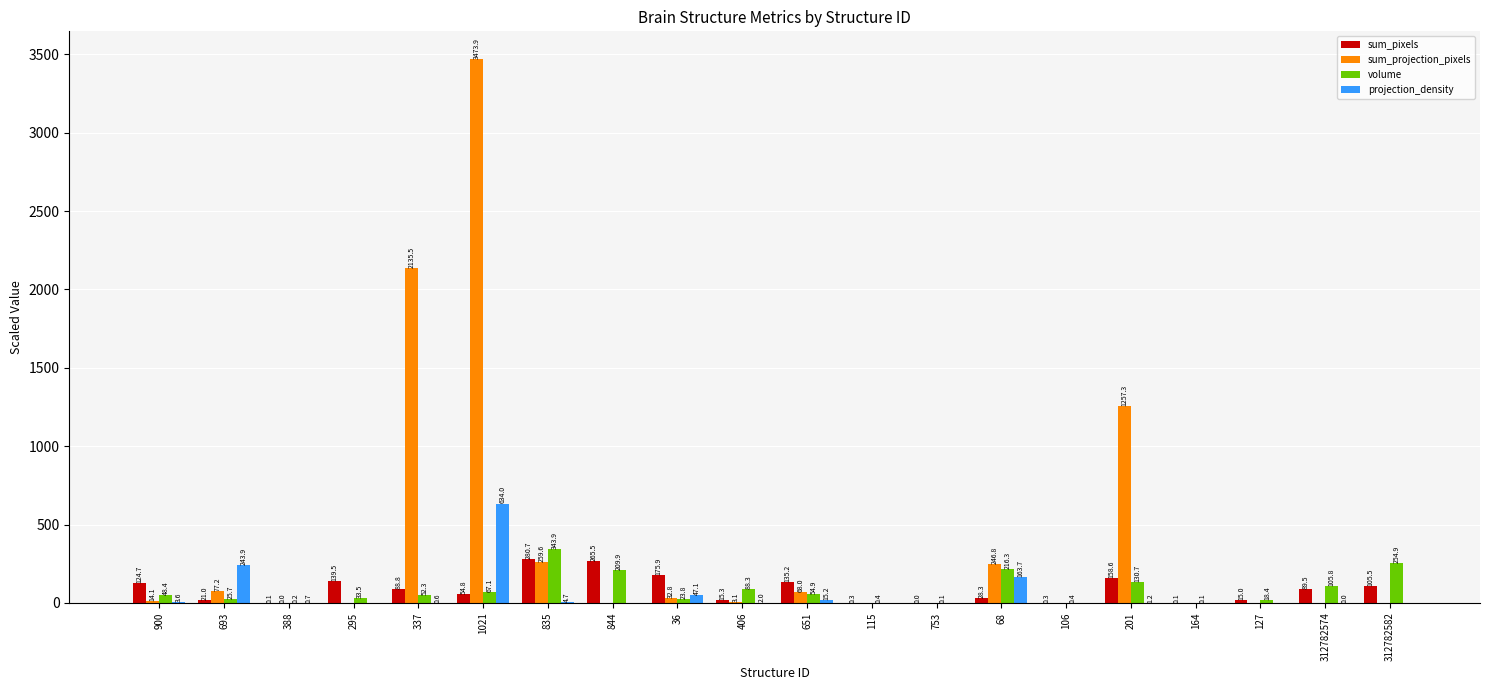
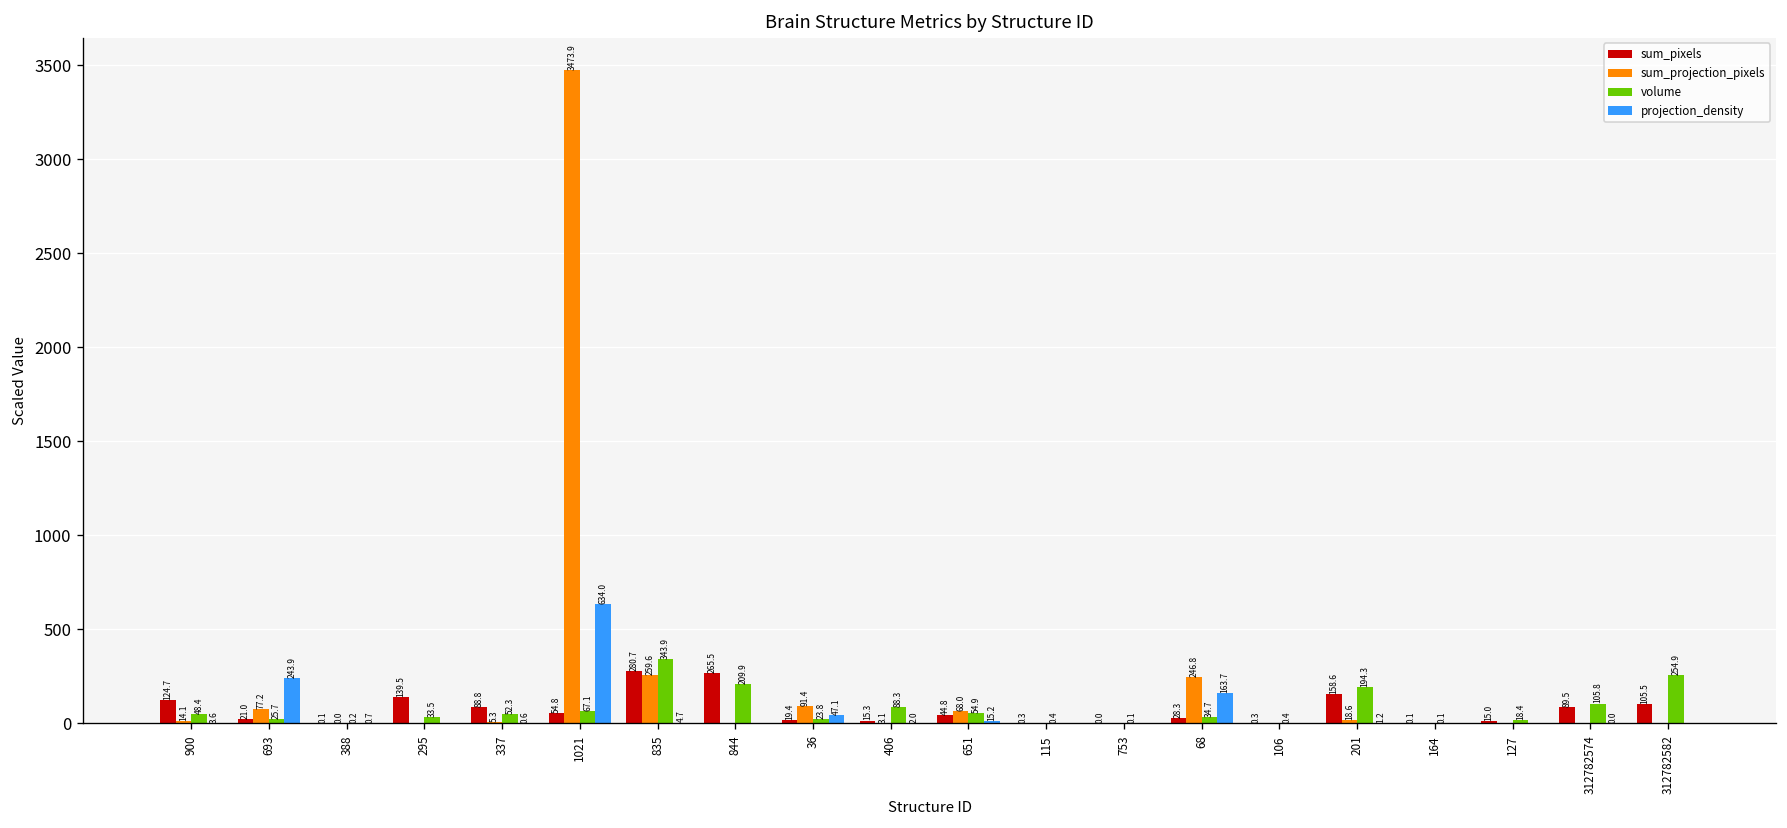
sum_projection_pixels, 337: 2135.5 -> 5.3
sum_pixels, 36: 175.9 -> 19.4
sum_projection_pixels, 36: 32.8 -> 91.4
sum_pixels, 651: 135.2 -> 44.8
volume, 68: 216.3 -> 34.7
sum_projection_pixels, 201: 1257.3 -> 18.6
volume, 201: 130.7 -> 194.3
